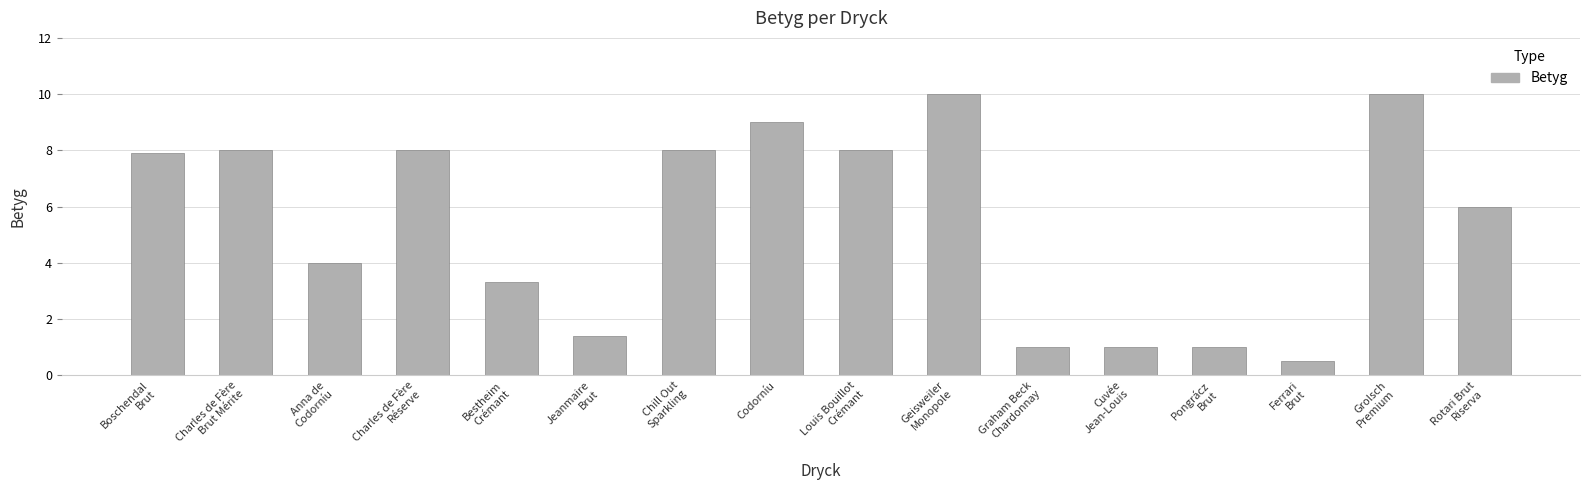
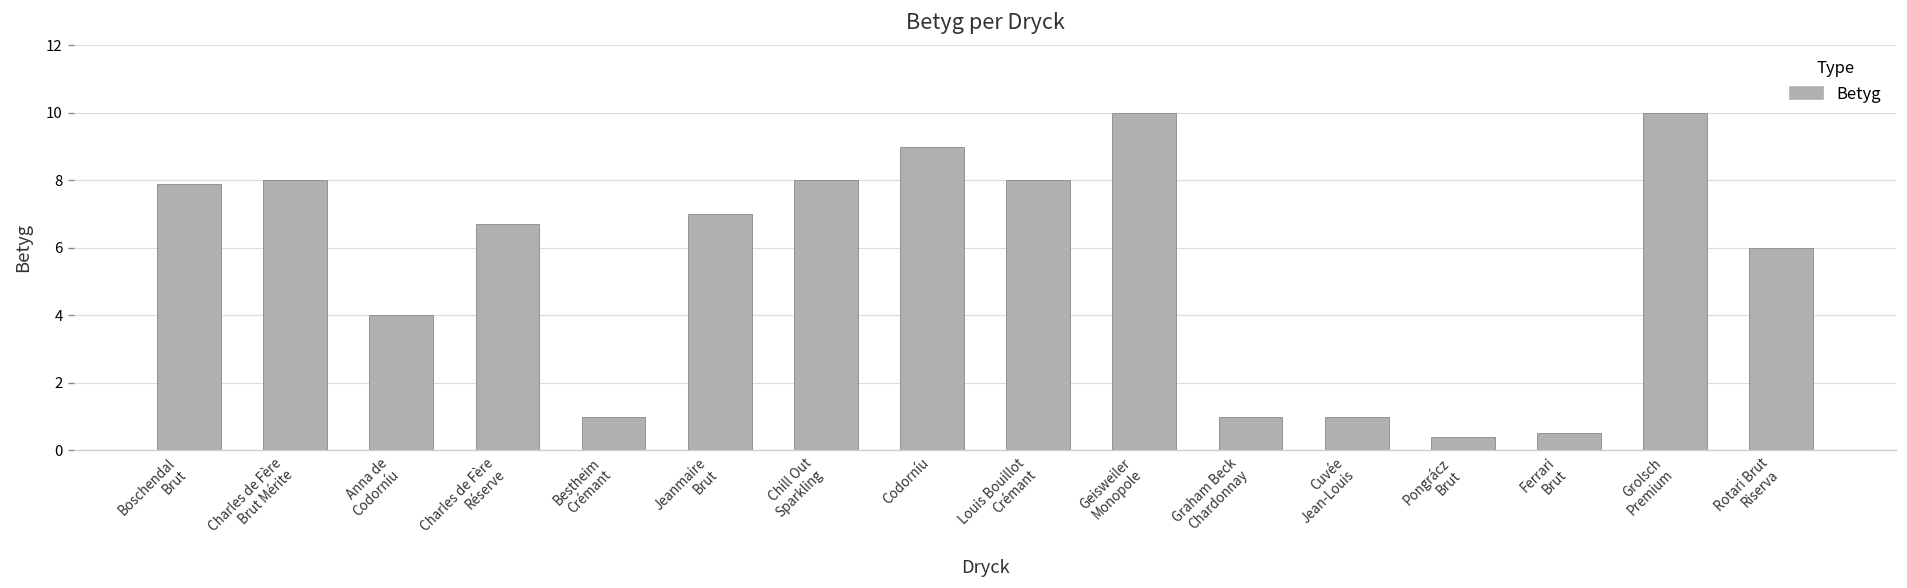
Charles de Fère Réserve: 8.0 -> 6.7
Bestheim Crémant: 3.3 -> 1.0
Jeanmaire Brut: 1.4 -> 7.0
Pongrácz Brut: 1.0 -> 0.4
